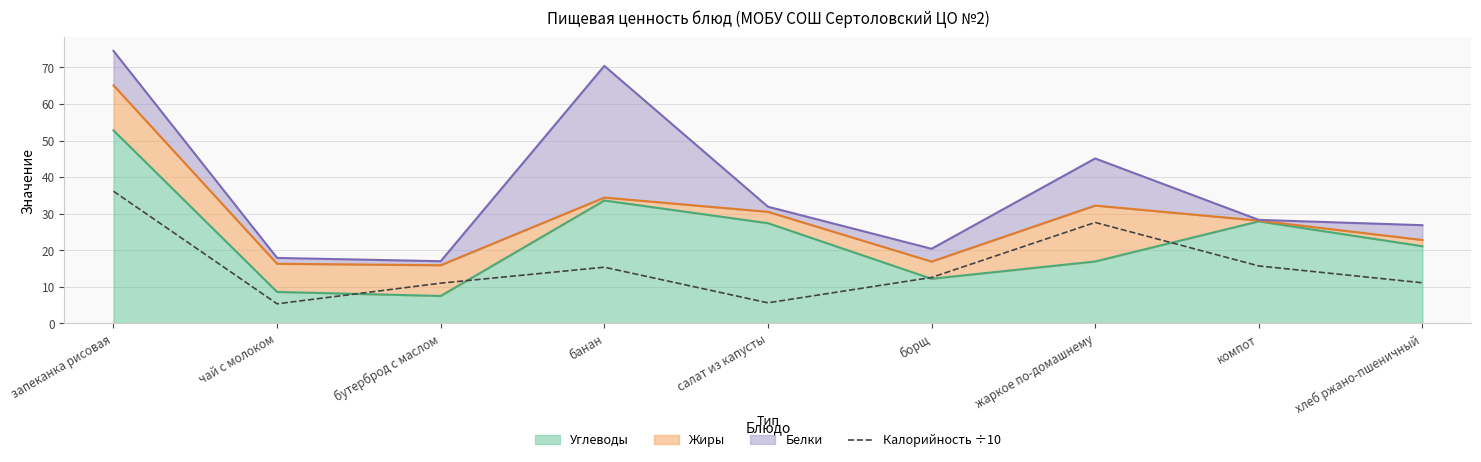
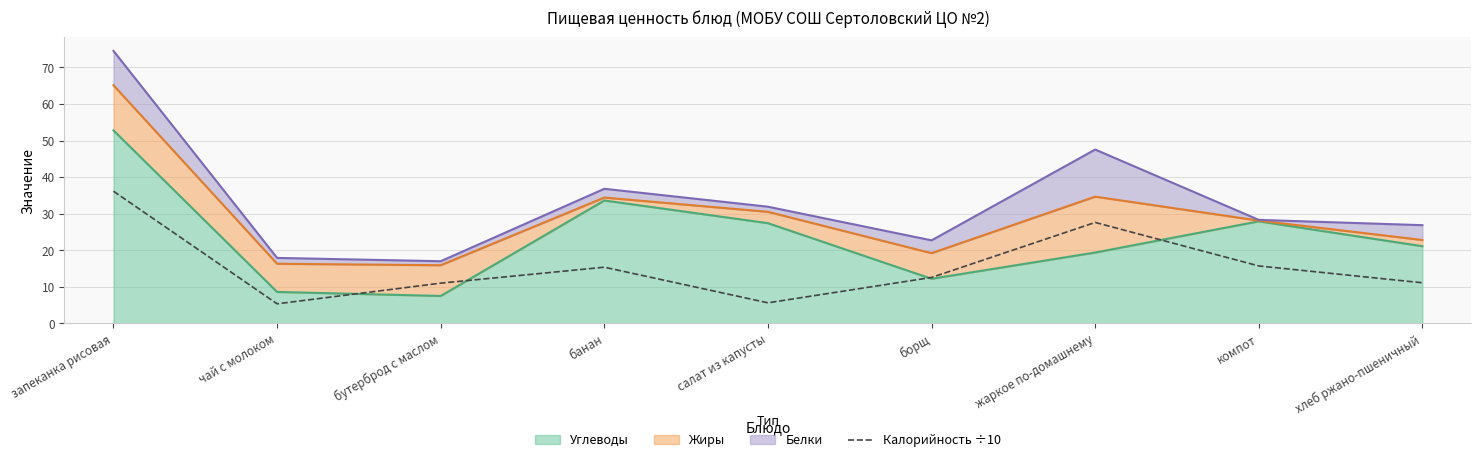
Белки, банан: 36 -> 2
Жиры, борщ: 5 -> 7
Углеводы, жаркое по-домашнему: 17 -> 19
